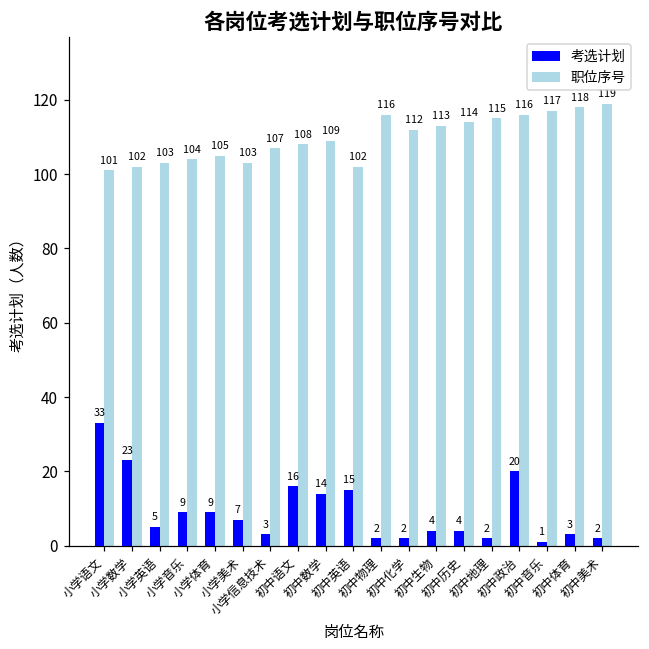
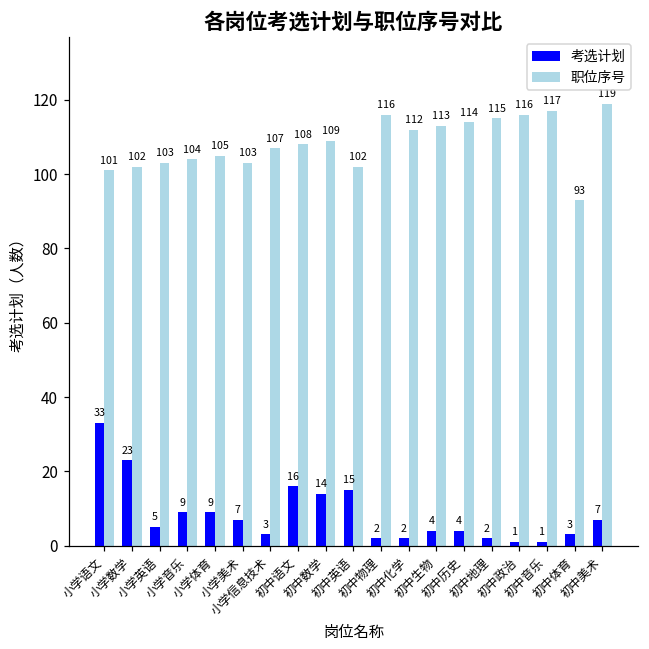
考选计划, 初中政治: 20 -> 1
职位序号, 初中体育: 118 -> 93
考选计划, 初中美术: 2 -> 7
